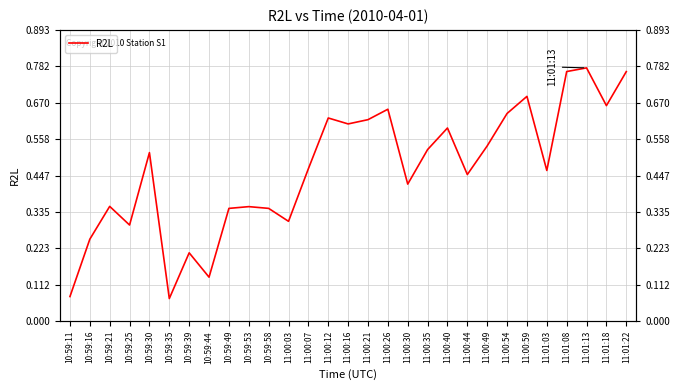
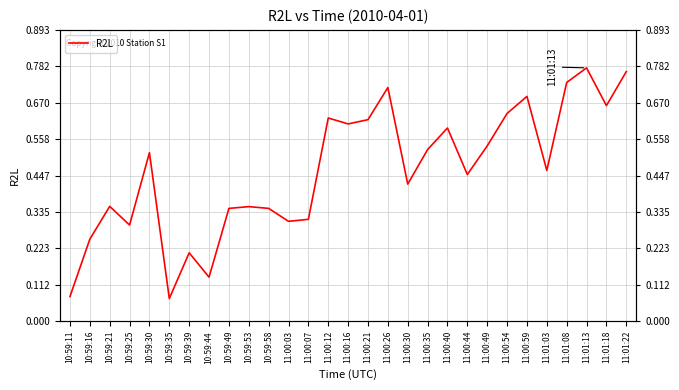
11:00:07: 0.47 -> 0.31
11:00:26: 0.65 -> 0.72
11:01:08: 0.77 -> 0.73
